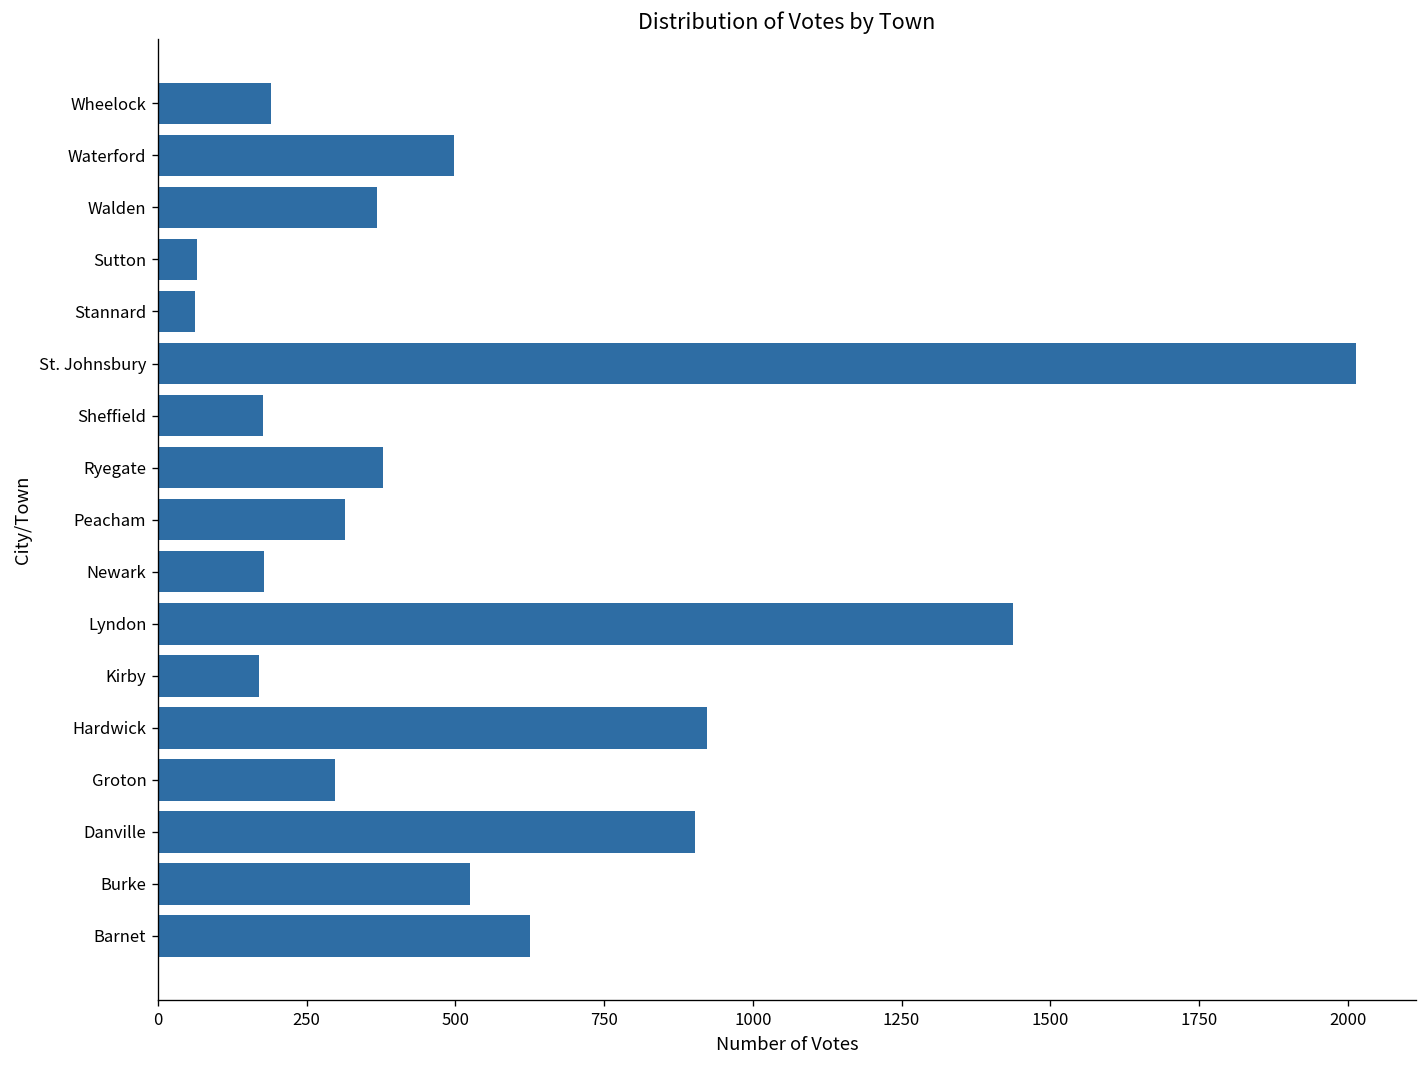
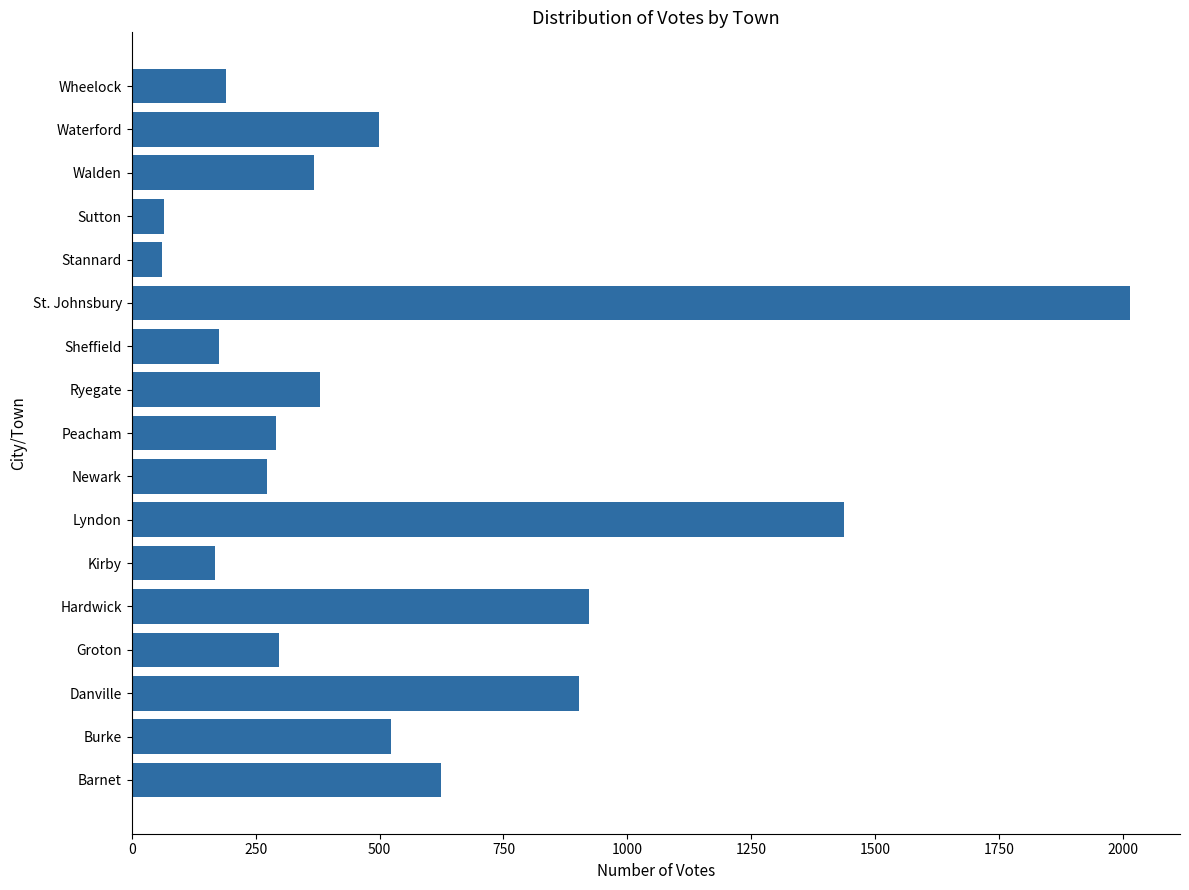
Peacham: 310 -> 290
Newark: 180 -> 270
